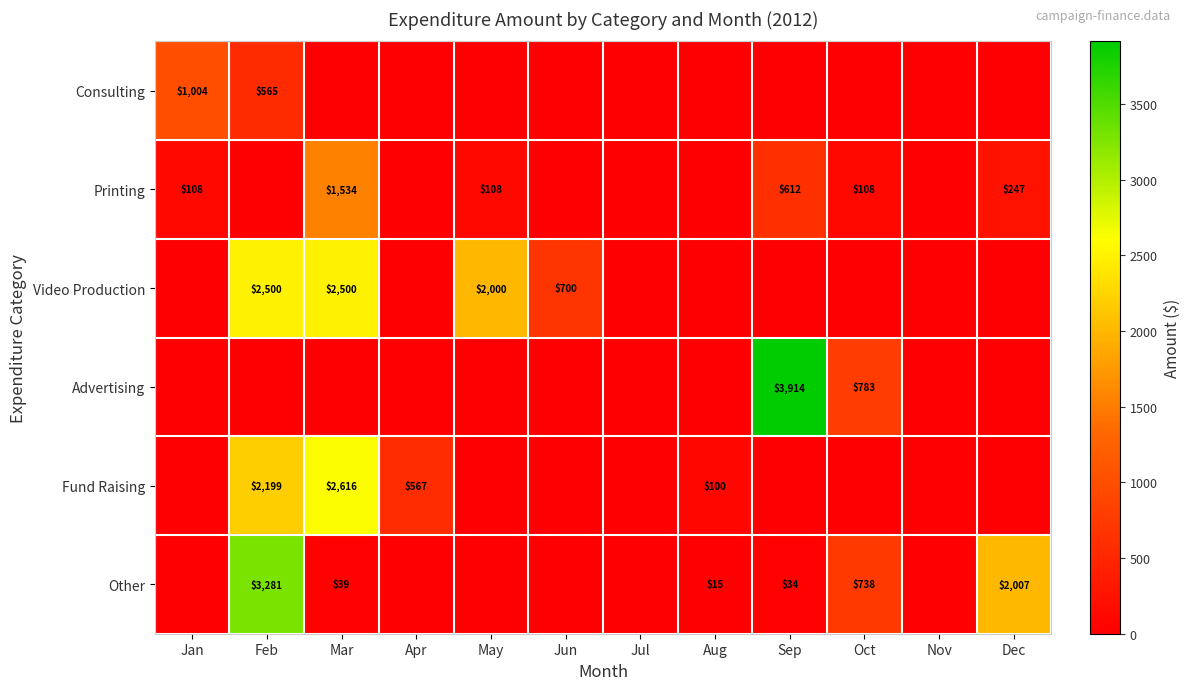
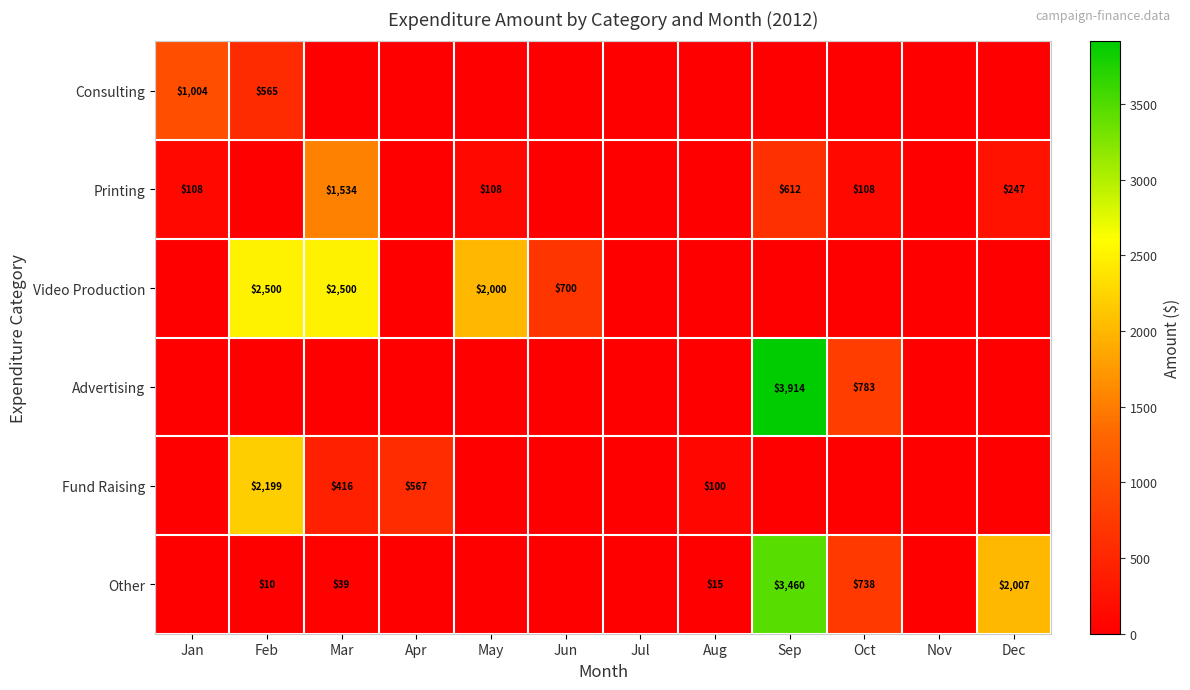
Fund Raising, Mar: $2,616 -> $416
Other, Feb: $3,281 -> $10
Other, Sep: $34 -> $3,460
